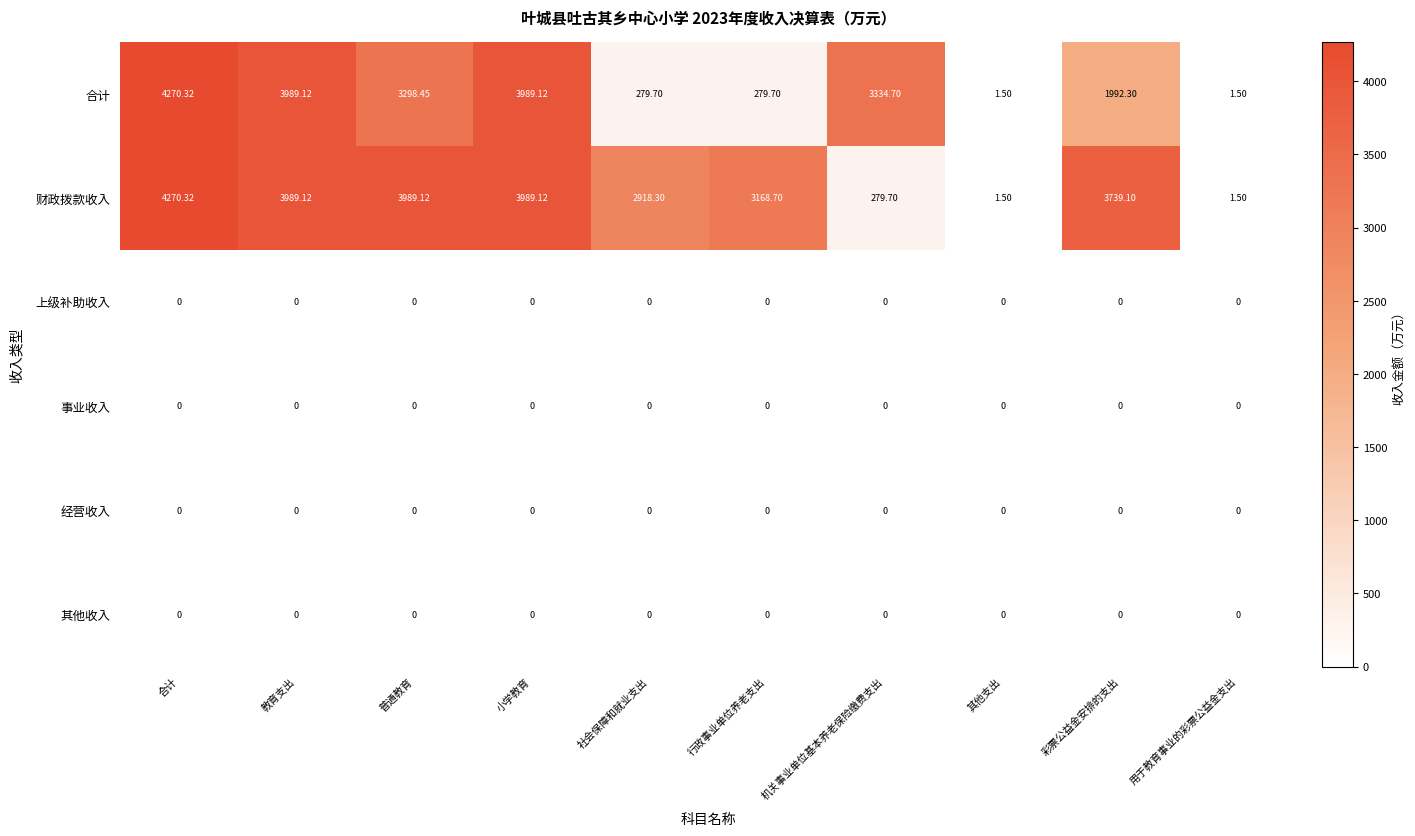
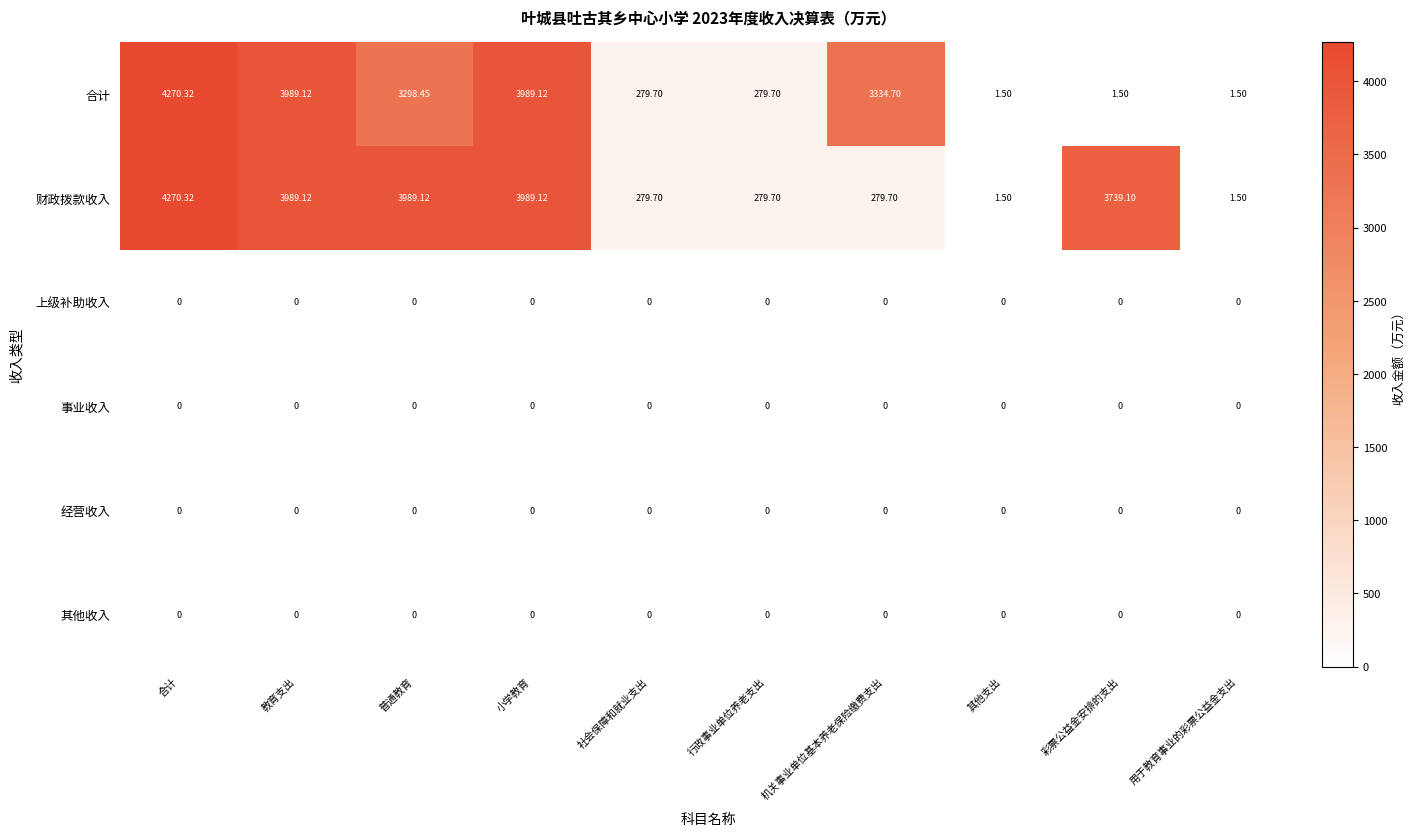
合计, 彩票公益金安排的支出: 1992.30 -> 1.50
财政拨款收入, 社会保障和就业支出: 2918.30 -> 279.70
财政拨款收入, 行政事业单位养老支出: 3168.70 -> 279.70
